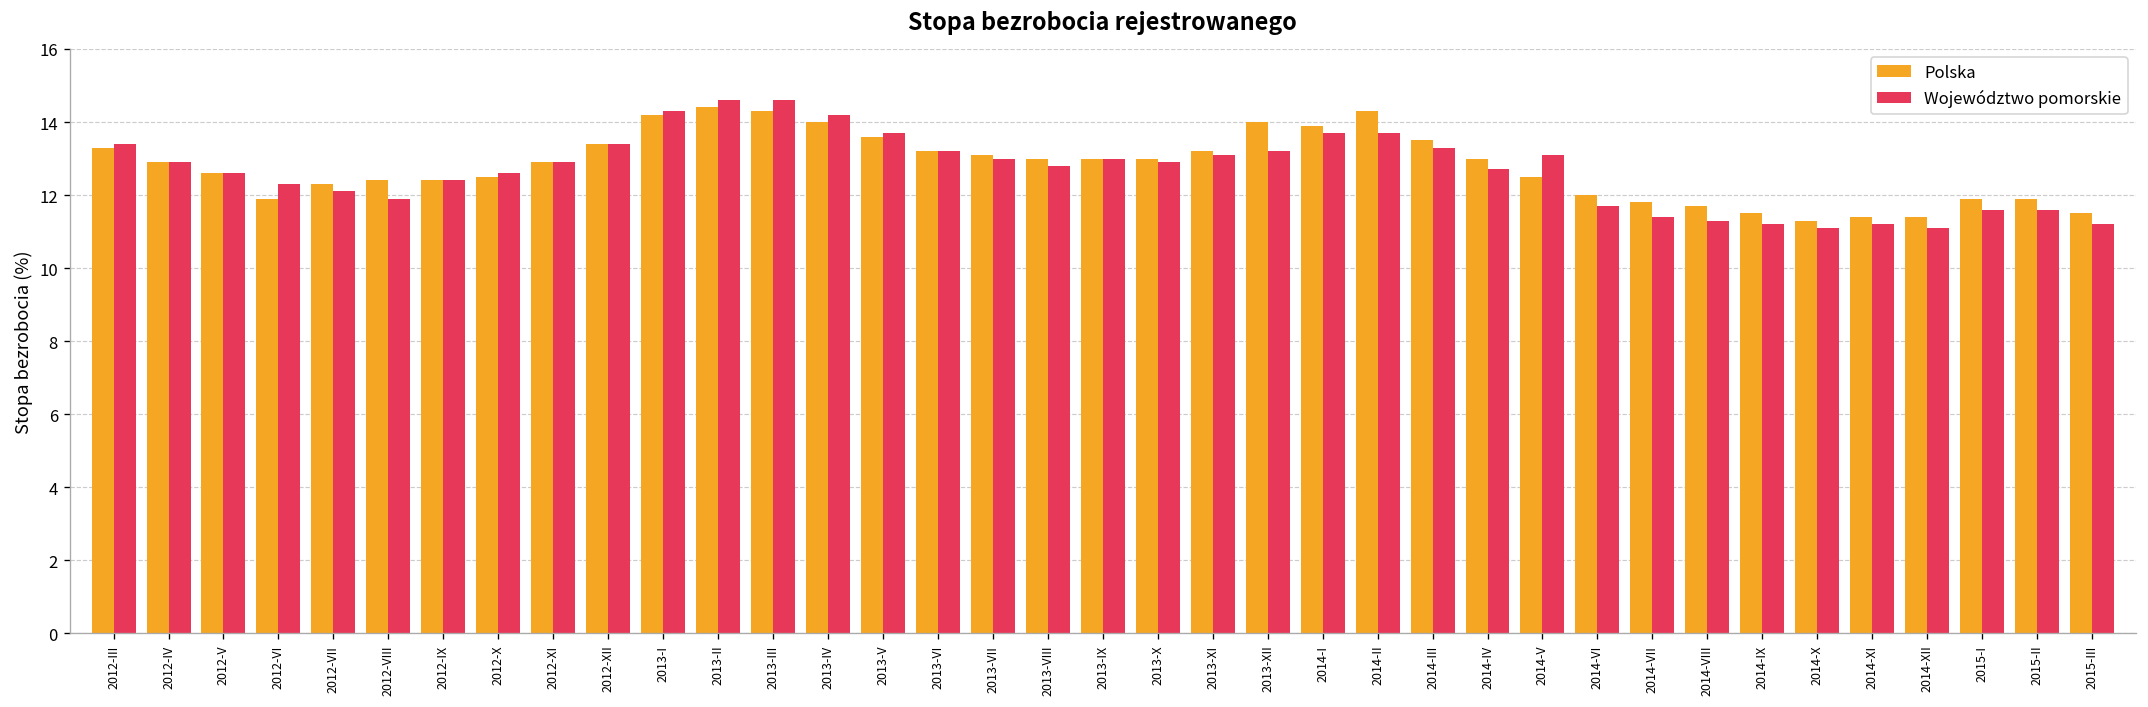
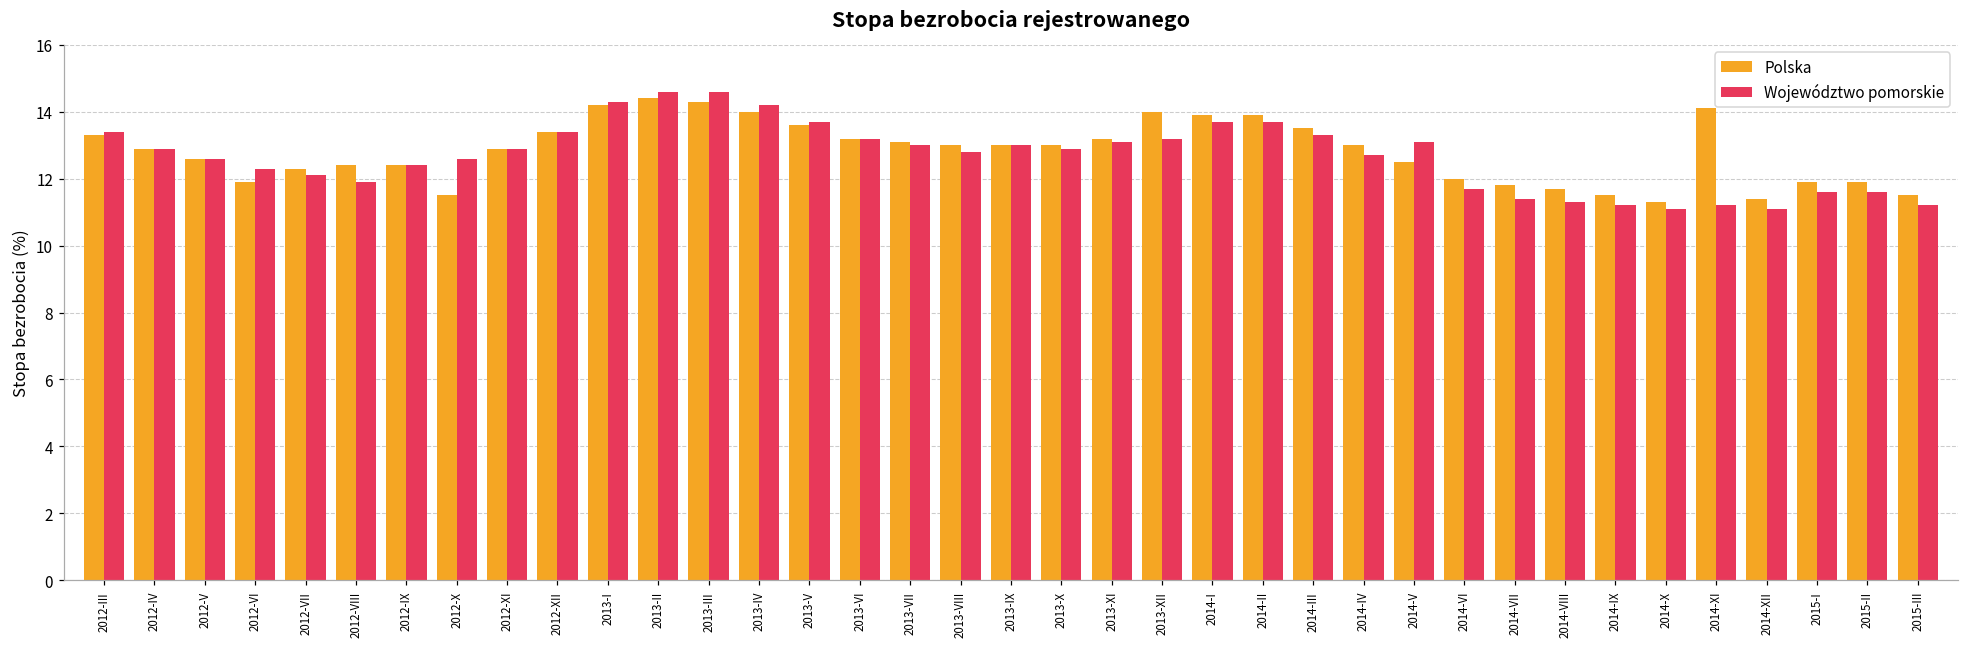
Polska, 2012-X: 12.5 -> 11.5
Polska, 2014-II: 14.3 -> 13.9
Polska, 2014-XI: 11.4 -> 14.1
